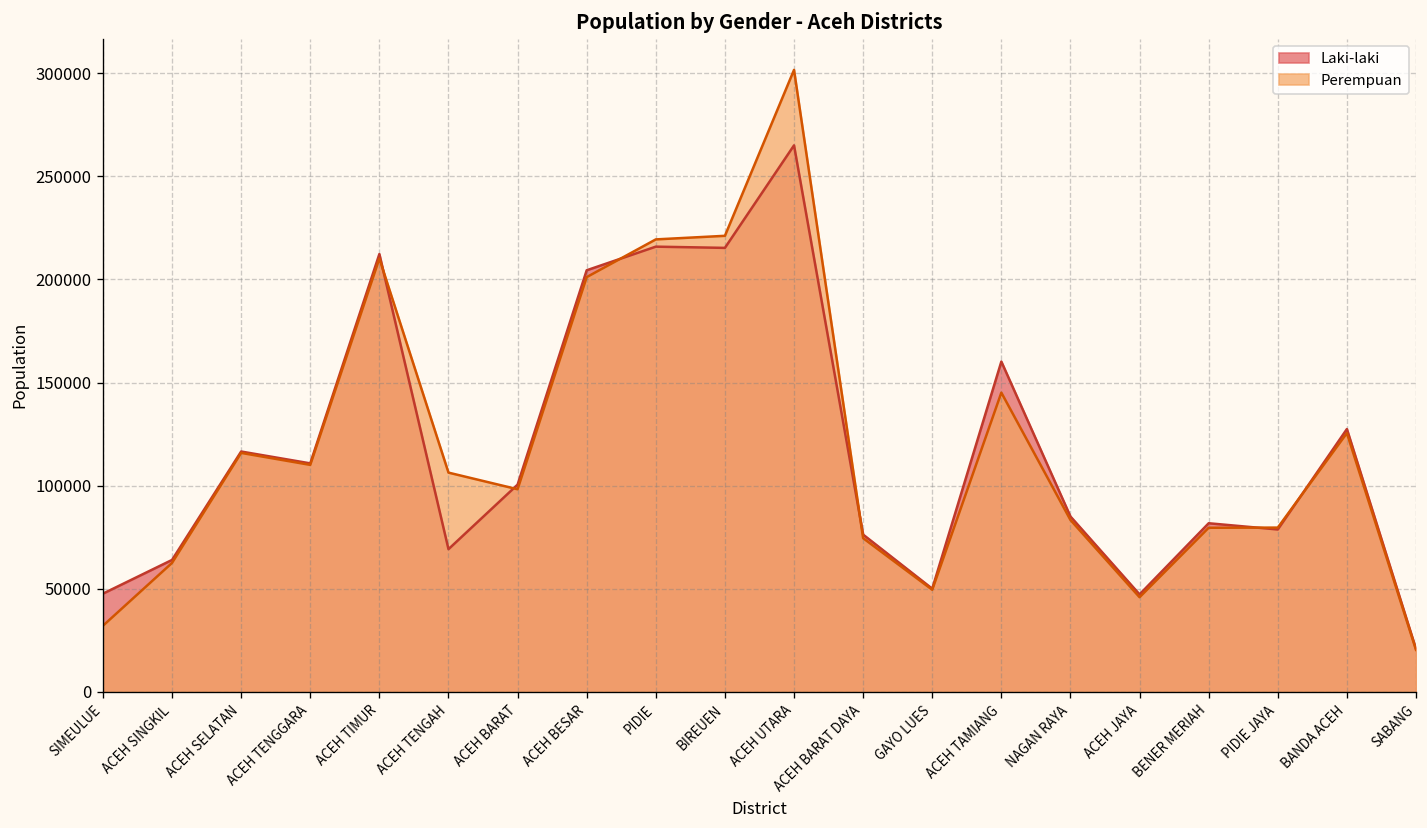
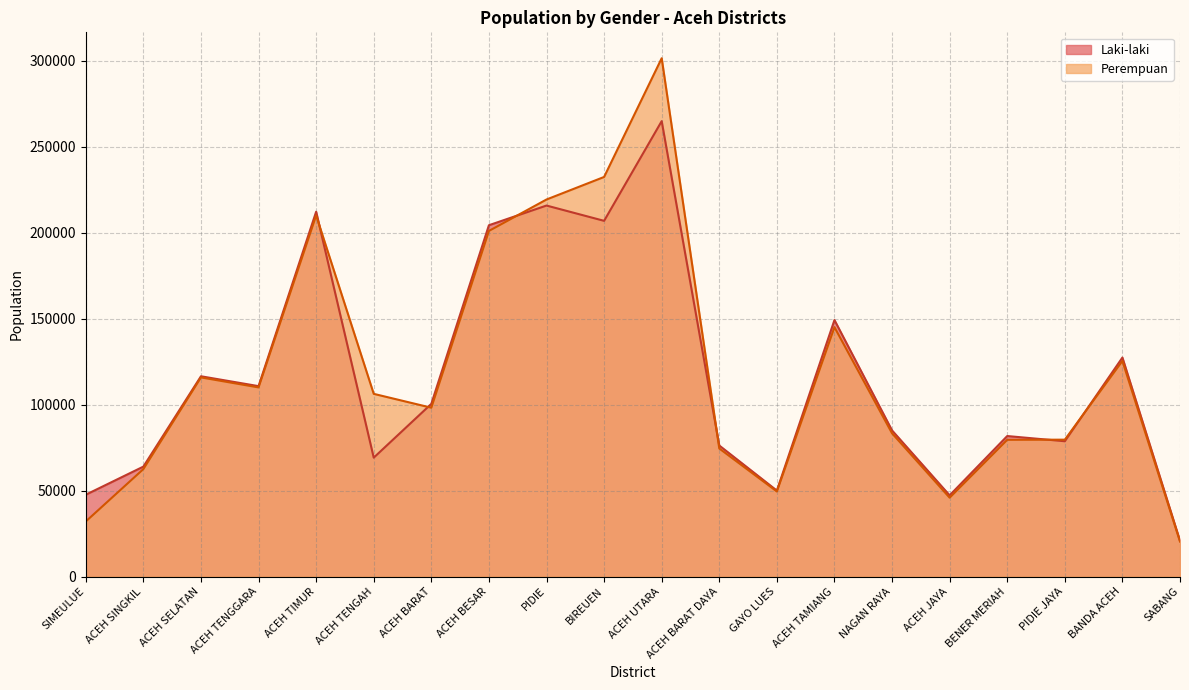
Laki-laki, BIREUEN: 215000 -> 207000
Perempuan, BIREUEN: 221000 -> 233000
Laki-laki, ACEH TAMIANG: 160000 -> 149000
